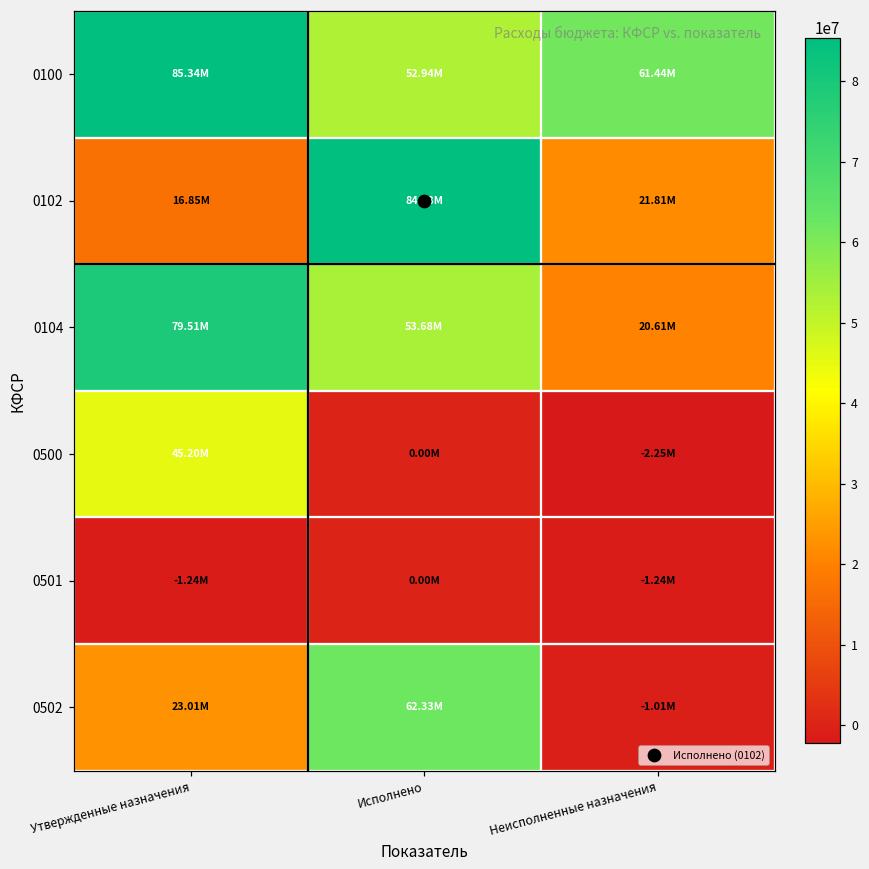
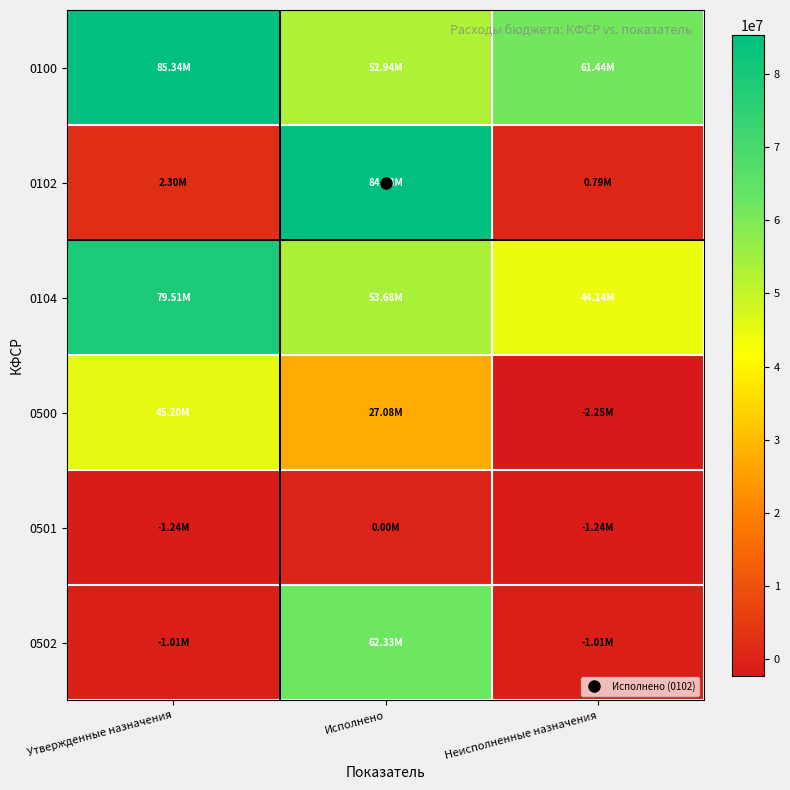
0102, Утвержденные назначения: 16.85M -> 2.30M
0102, Неисполненные назначения: 21.81M -> 0.79M
0104, Неисполненные назначения: 20.61M -> 44.14M
0500, Исполнено: 0.00M -> 27.08M
0502, Утвержденные назначения: 23.01M -> -1.01M
